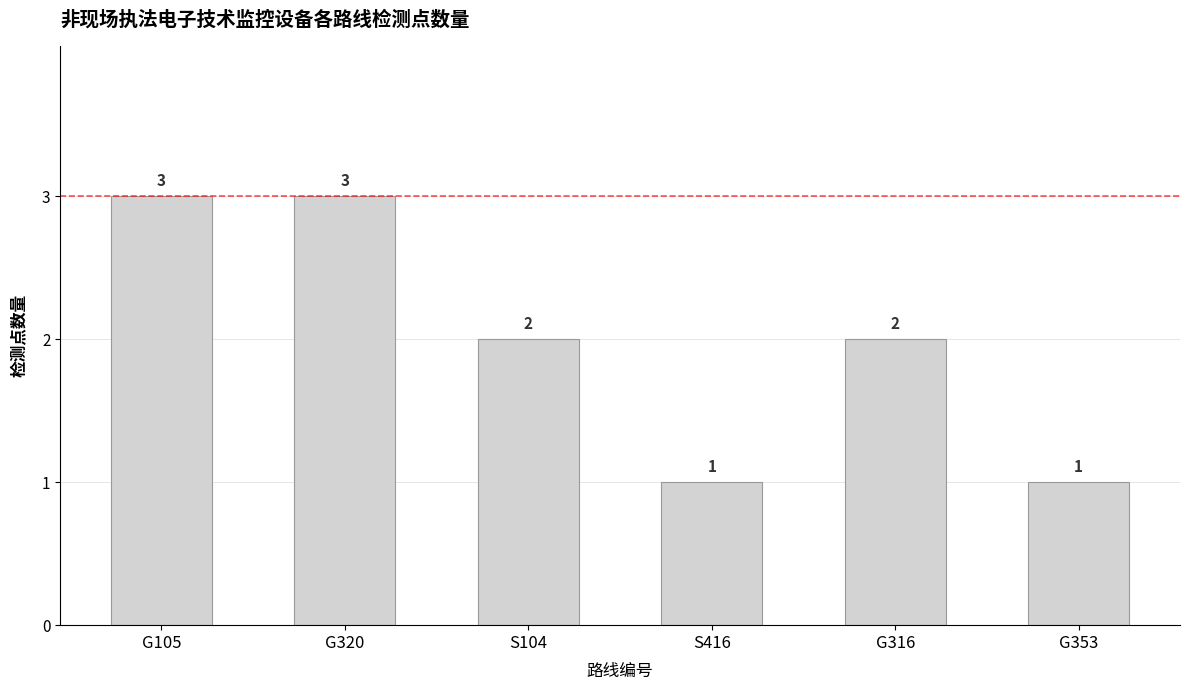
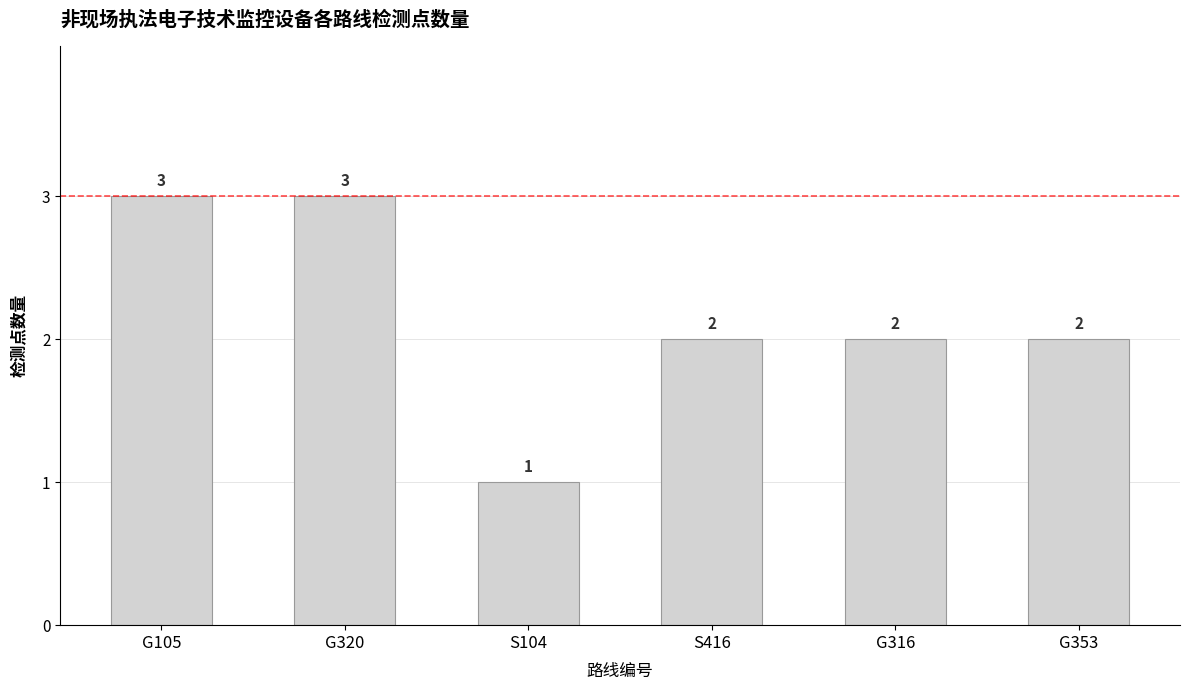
S104: 2 -> 1
S416: 1 -> 2
G353: 1 -> 2
